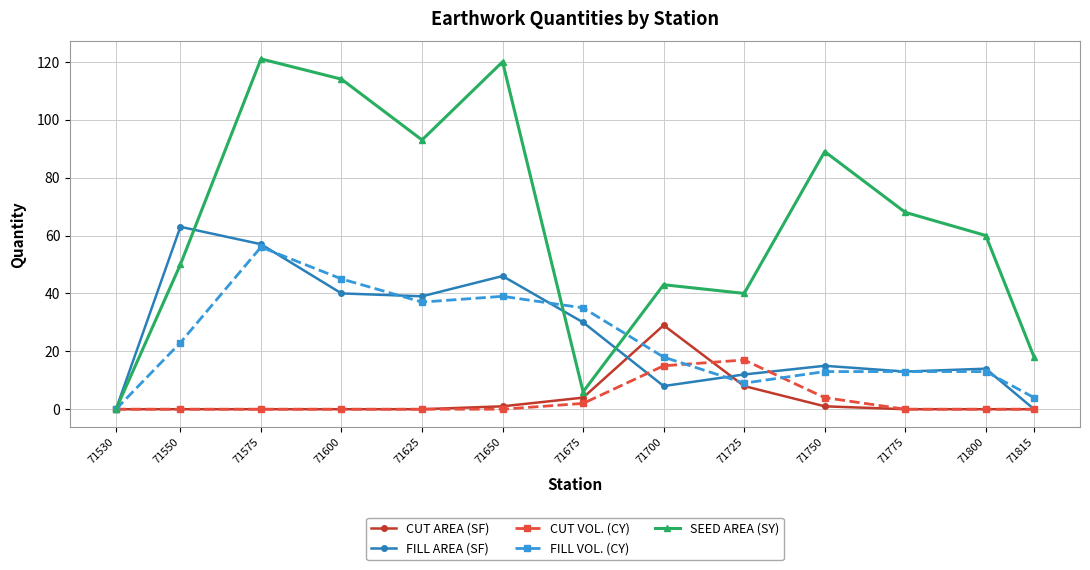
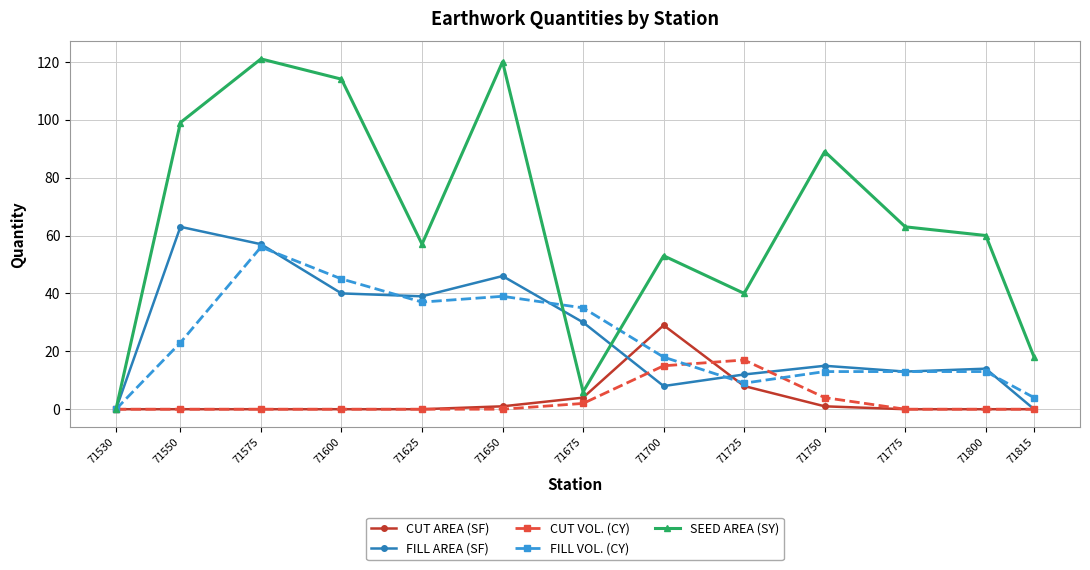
SEED AREA (SY), 71550: 50 -> 99
SEED AREA (SY), 71625: 93 -> 57
SEED AREA (SY), 71700: 43 -> 53
SEED AREA (SY), 71775: 68 -> 63
